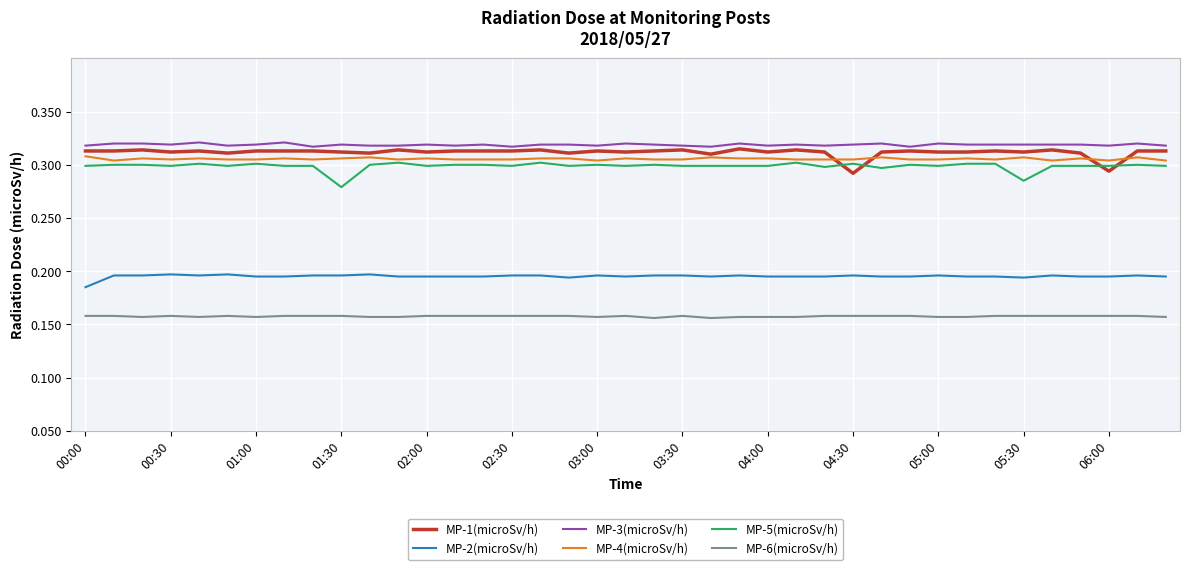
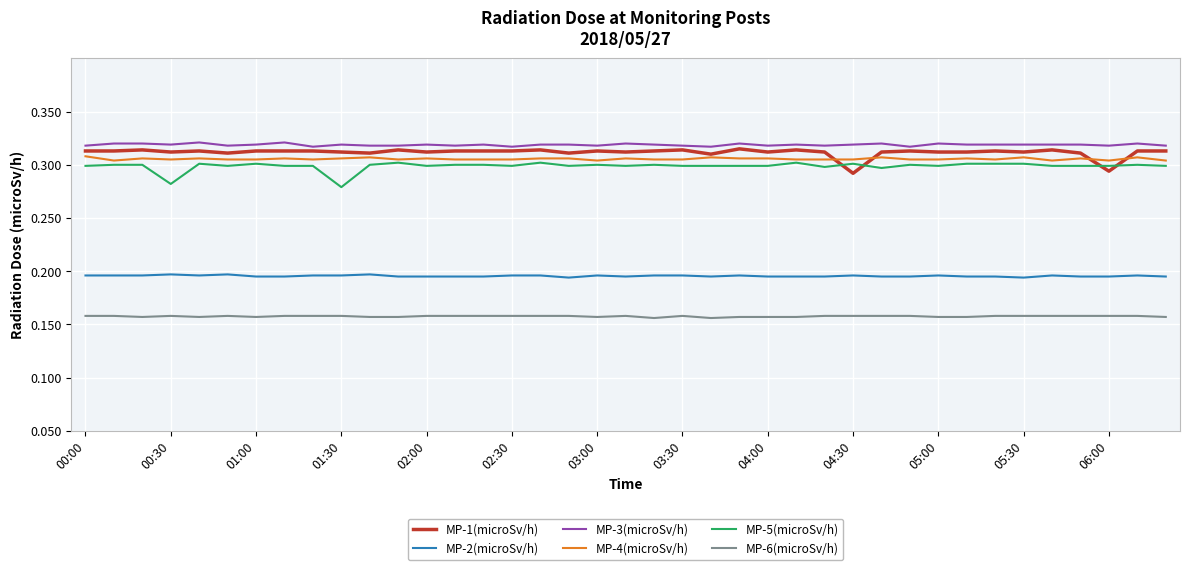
MP-2(microSv/h), 00:00: 0.185 -> 0.196
MP-5(microSv/h), 00:30: 0.299 -> 0.282
MP-5(microSv/h), 05:30: 0.285 -> 0.301
